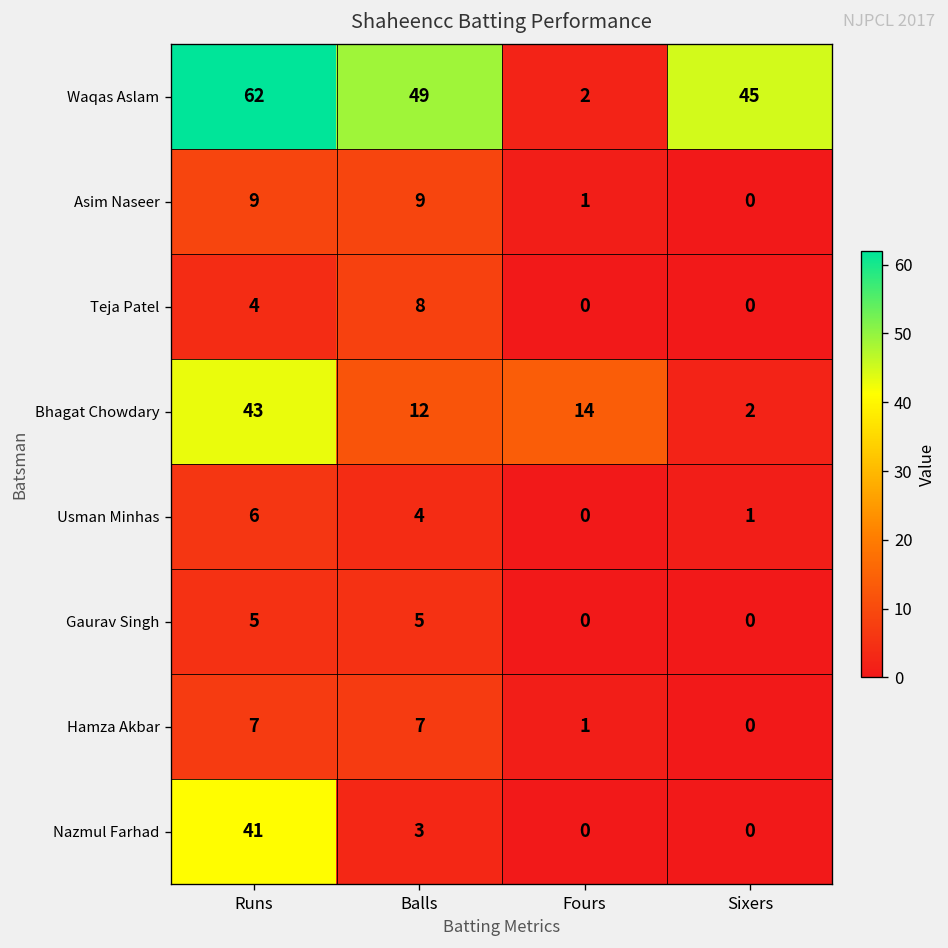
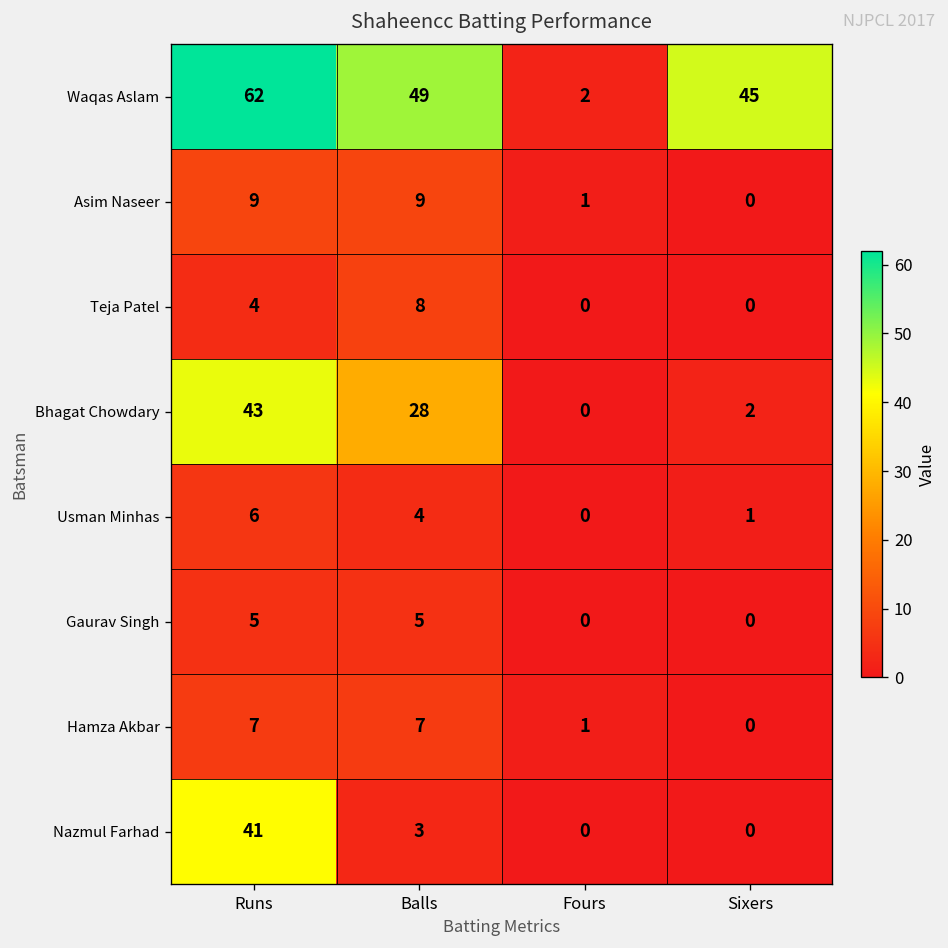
Bhagat Chowdary, Balls: 12 -> 28
Bhagat Chowdary, Fours: 14 -> 0
